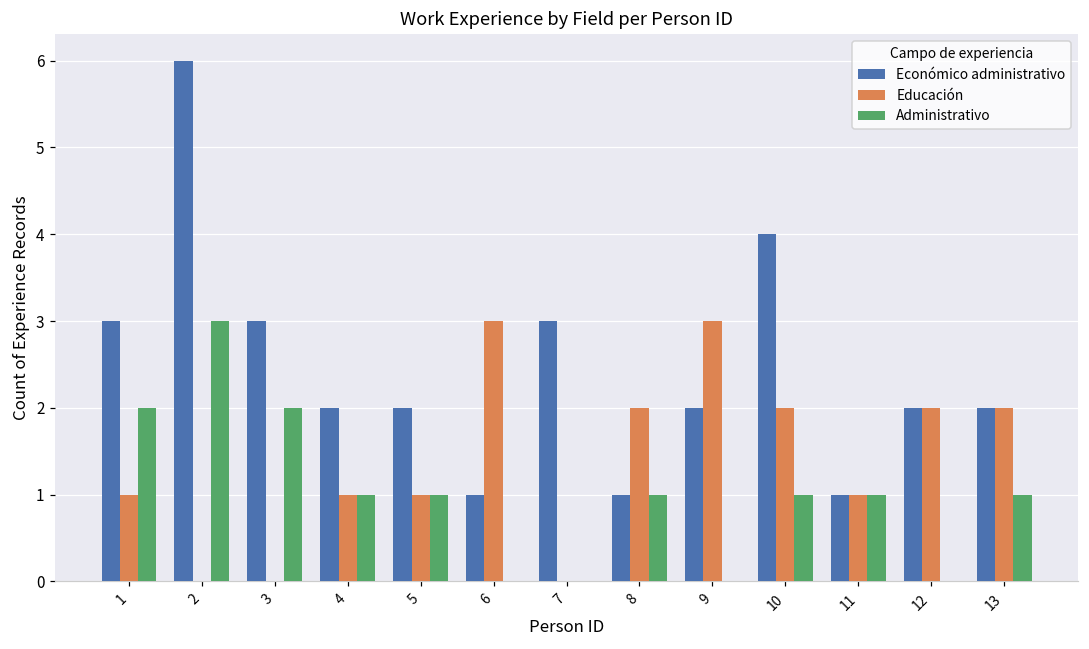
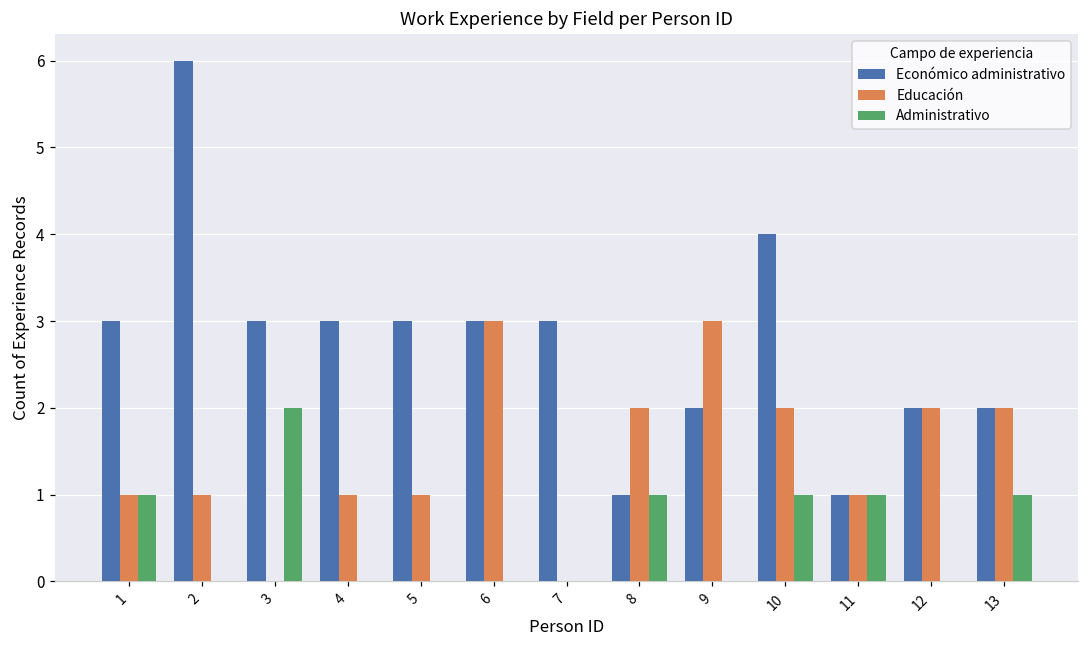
Administrativo, 1: 2 -> 1
Educación, 2: 0 -> 1
Administrativo, 2: 3 -> 0
Económico administrativo, 4: 2 -> 3
Administrativo, 4: 1 -> 0
Económico administrativo, 5: 2 -> 3
Administrativo, 5: 1 -> 0
Económico administrativo, 6: 1 -> 3
